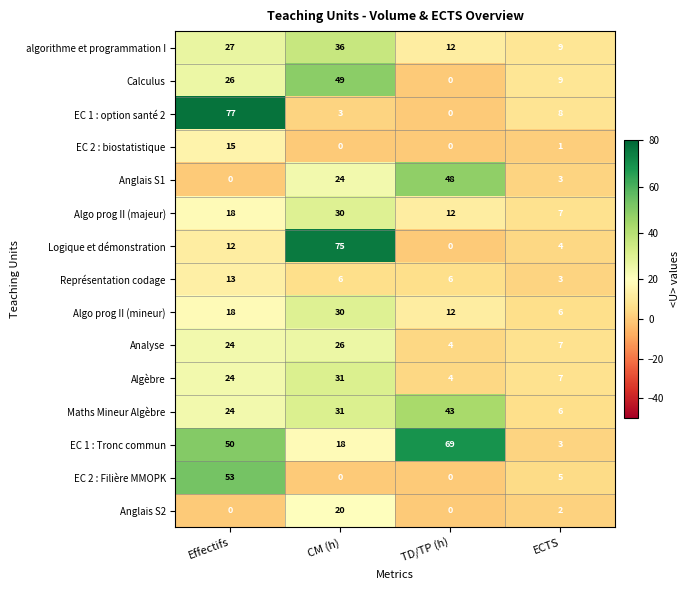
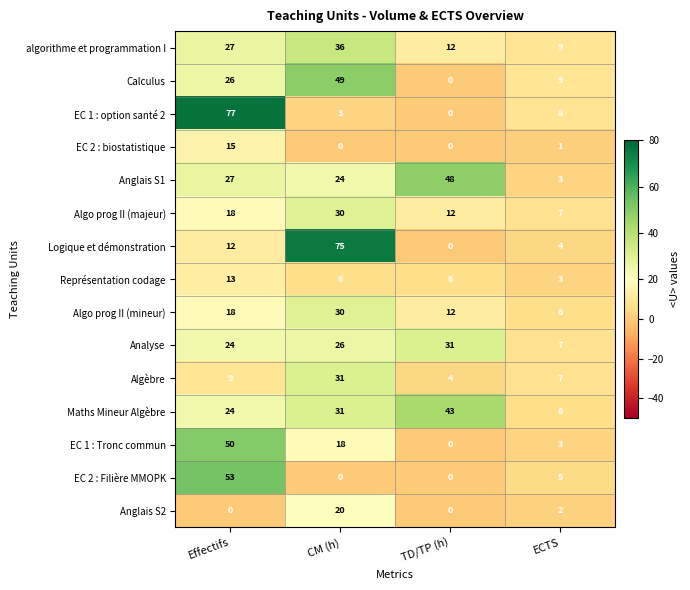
Anglais S1, Effectifs: 0 -> 27
Analyse, TD/TP (h): 4 -> 31
Algèbre, Effectifs: 24 -> 9
EC 1 : Tronc commun, TD/TP (h): 69 -> 0
